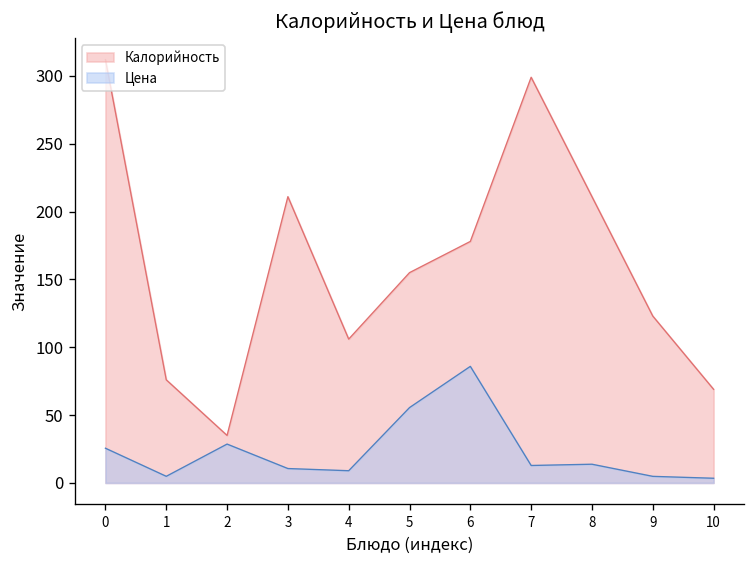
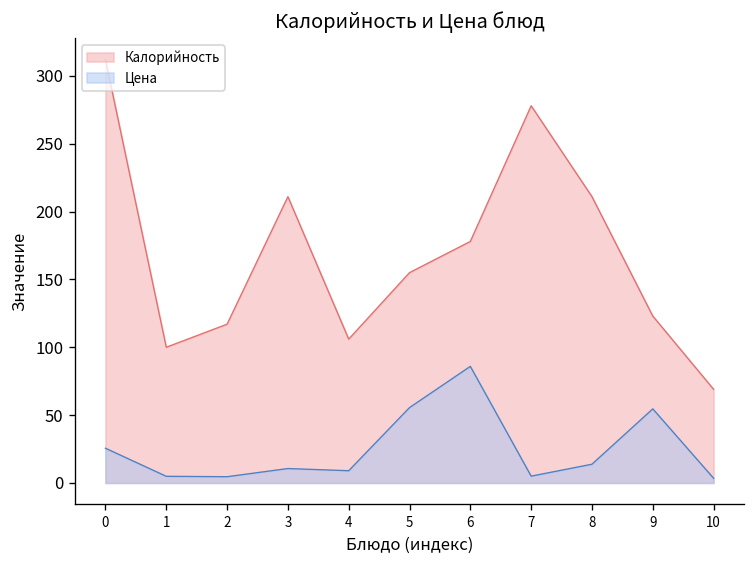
Калорийность, 1: 76 -> 100
Калорийность, 2: 35 -> 117
Цена, 2: 29 -> 5
Калорийность, 7: 299 -> 278
Цена, 7: 13 -> 5
Цена, 9: 5 -> 55
